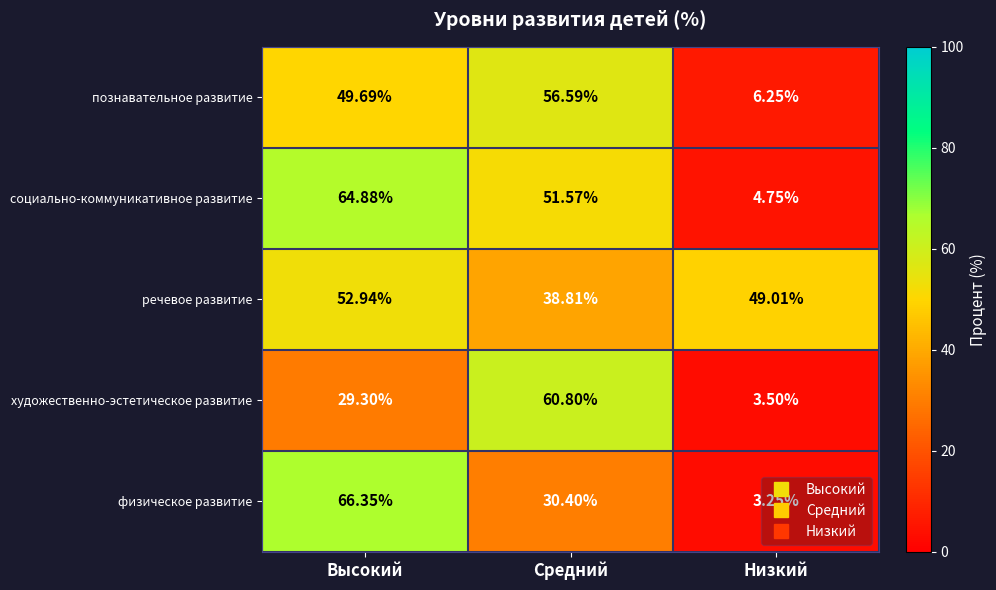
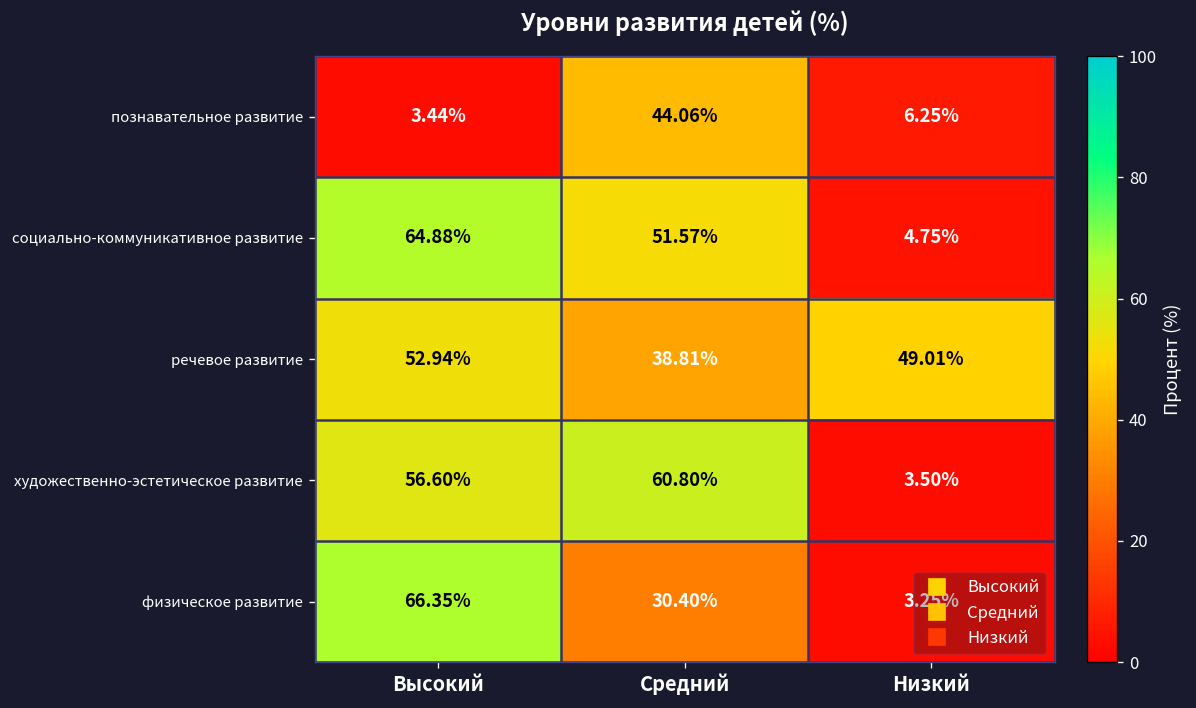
познавательное развитие, Высокий: 49.69% -> 3.44%
познавательное развитие, Средний: 56.59% -> 44.06%
художественно-эстетическое развитие, Высокий: 29.30% -> 56.60%
